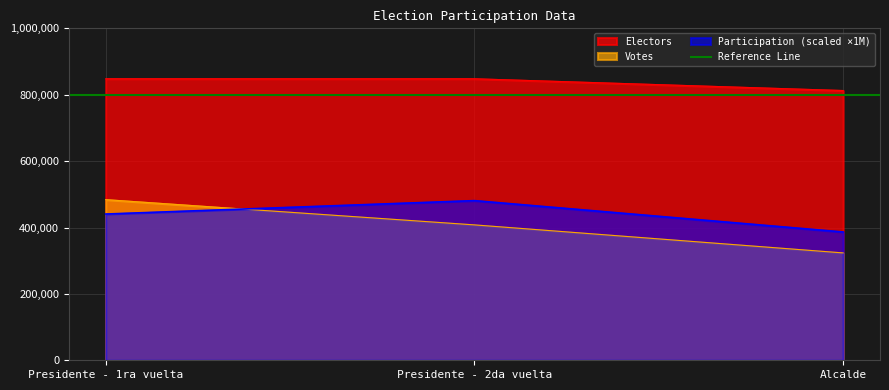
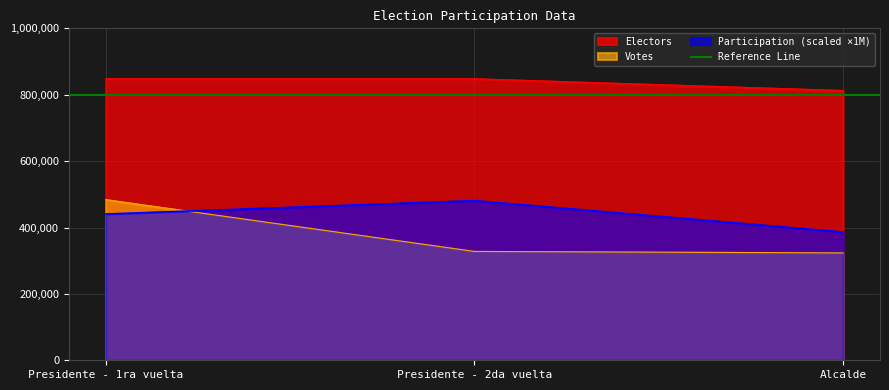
Votes, Presidente - 2da vuelta: 410,000 -> 330,000
